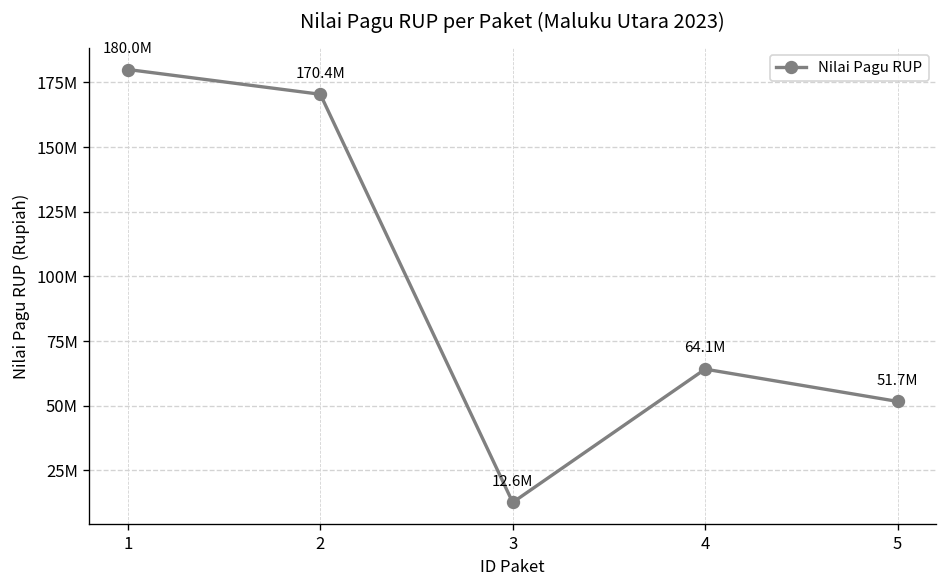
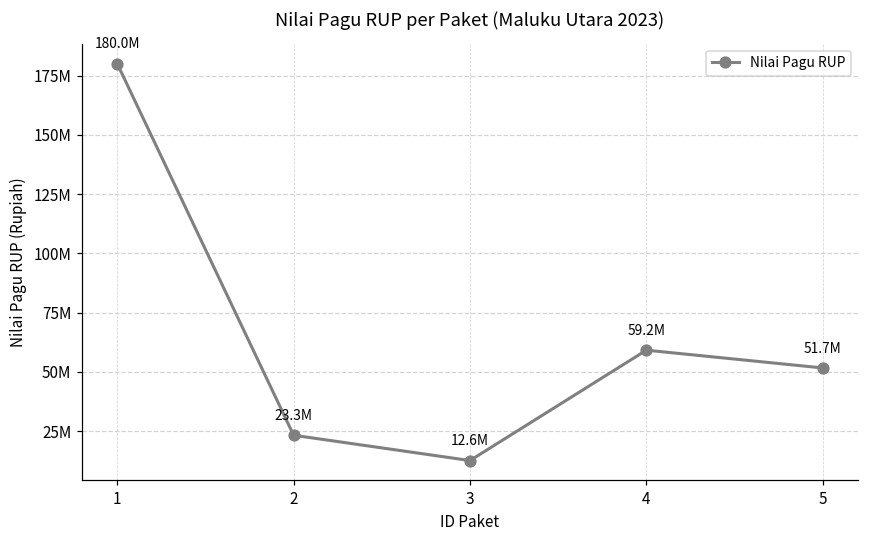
2: 170.4M -> 23.3M
4: 64.1M -> 59.2M
